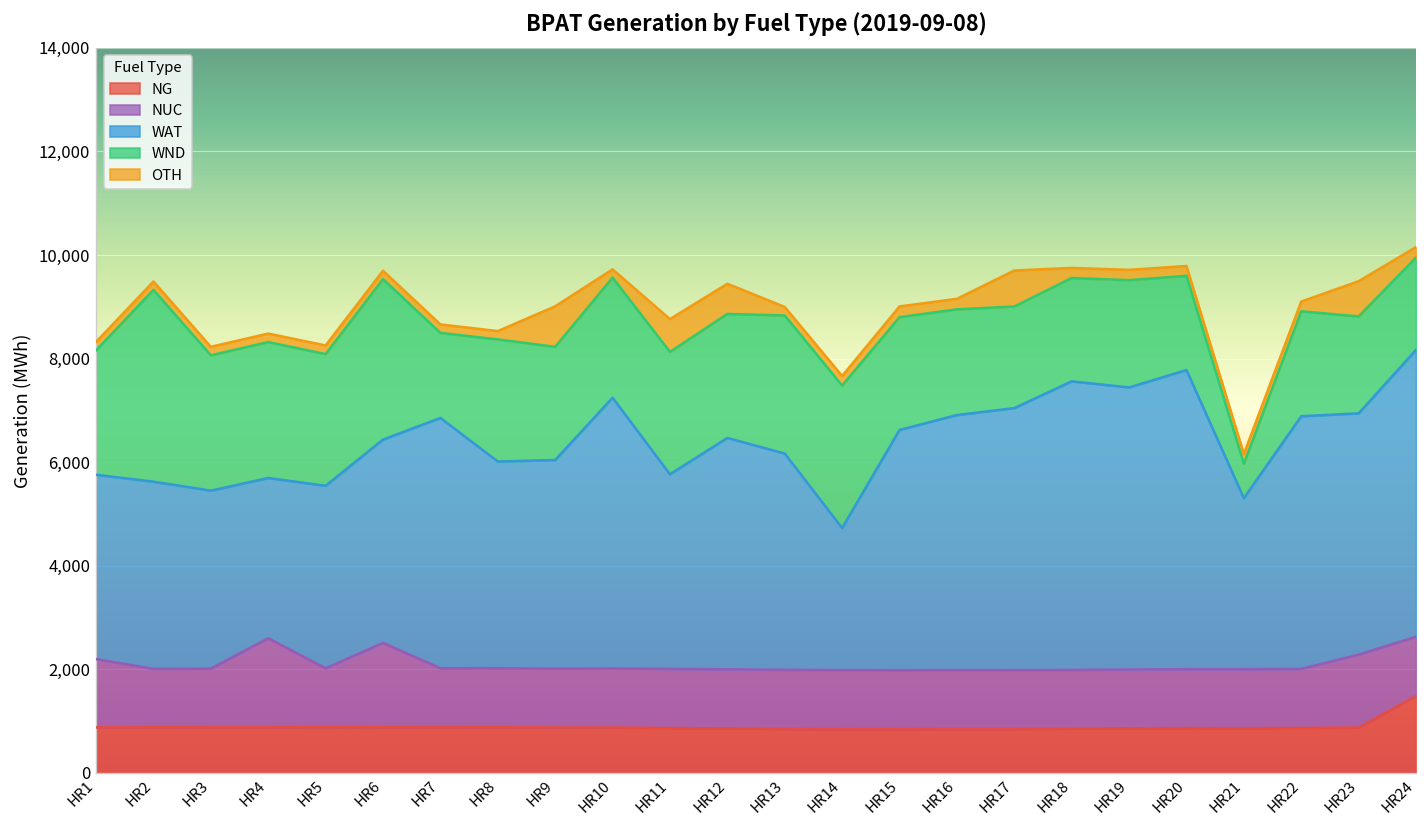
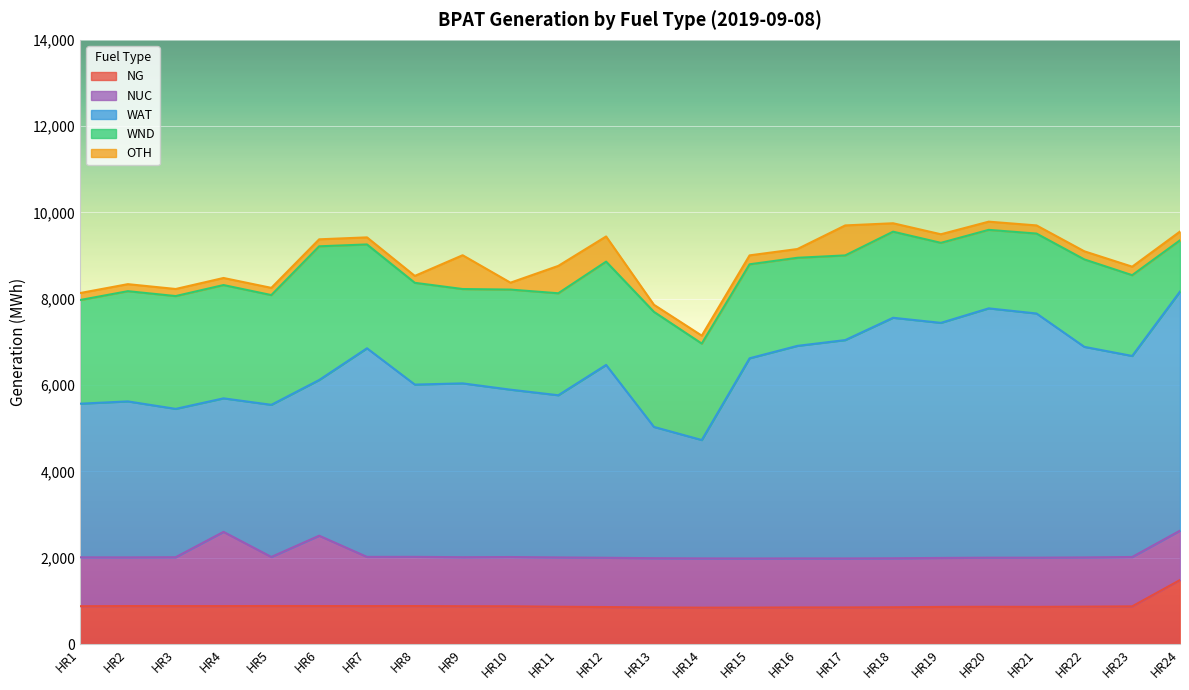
NUC, HR1: 1,300 -> 1,100
WND, HR2: 3,700 -> 2,600
WAT, HR6: 3,900 -> 3,600
WND, HR7: 1,600 -> 2,400
WAT, HR10: 5,200 -> 3,900
WAT, HR13: 4,200 -> 3,000
WND, HR14: 2,800 -> 2,200
WND, HR19: 2,100 -> 1,900
WAT, HR21: 3,300 -> 5,700
WND, HR21: 700 -> 1,900
NUC, HR23: 1,400 -> 1,100
OTH, HR23: 700 -> 200
WND, HR24: 1,800 -> 1,200
